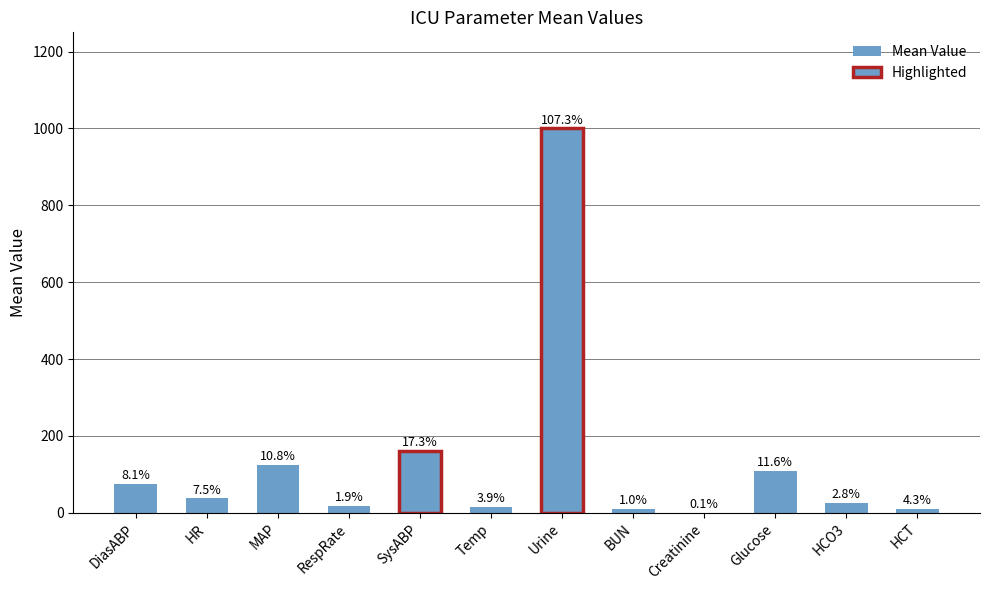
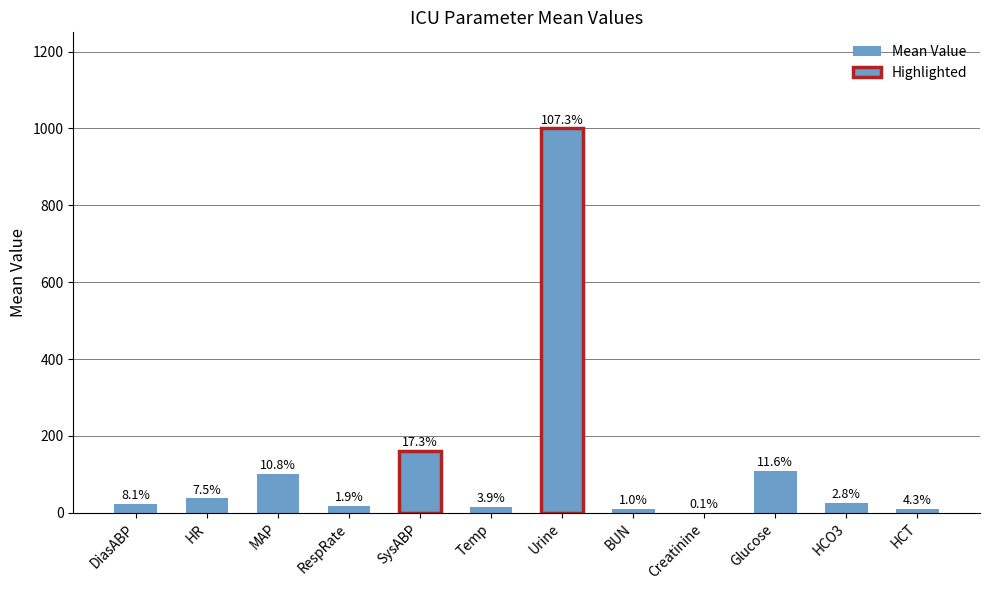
DiasABP: 80 -> 20
MAP: 130 -> 100
